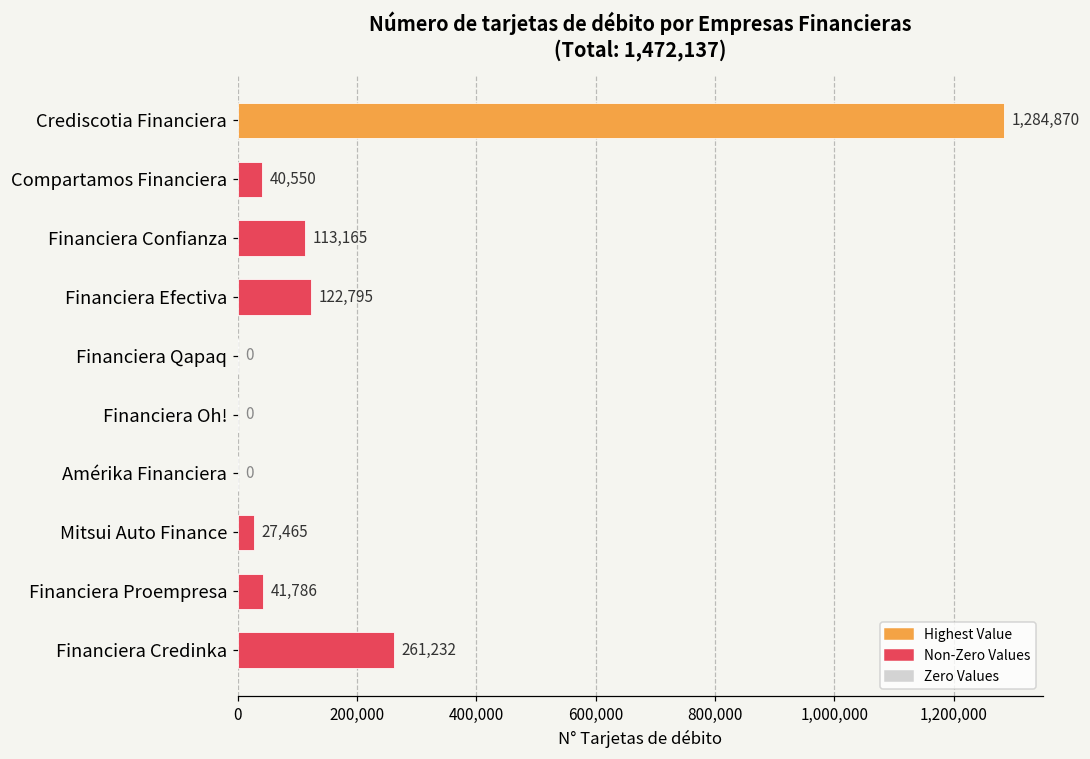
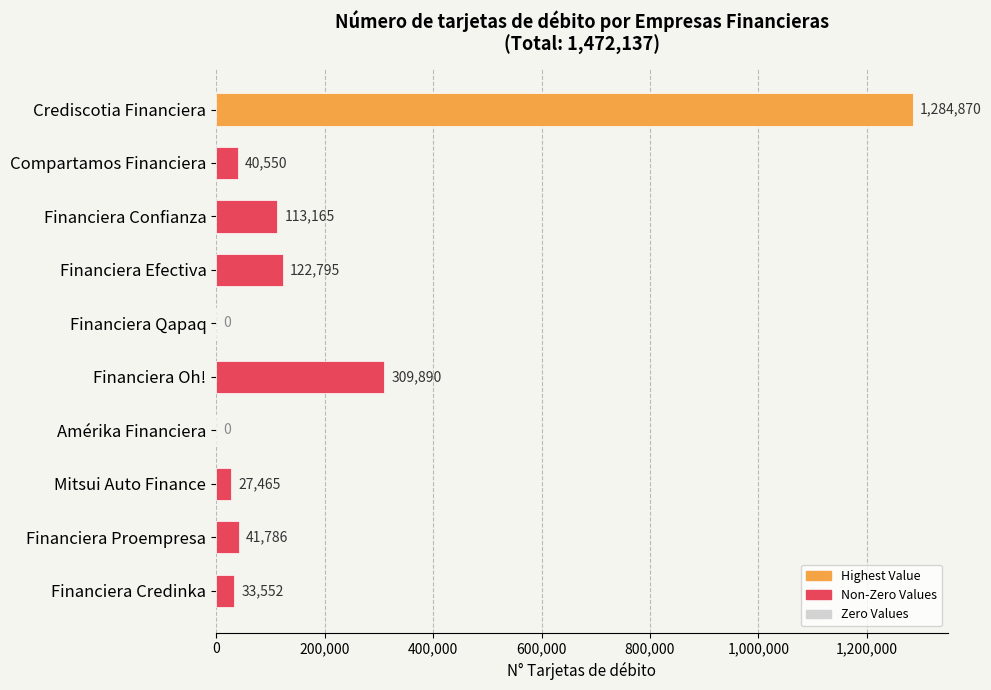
Financiera Oh!: 0 -> 309,890
Financiera Credinka: 261,232 -> 33,552
